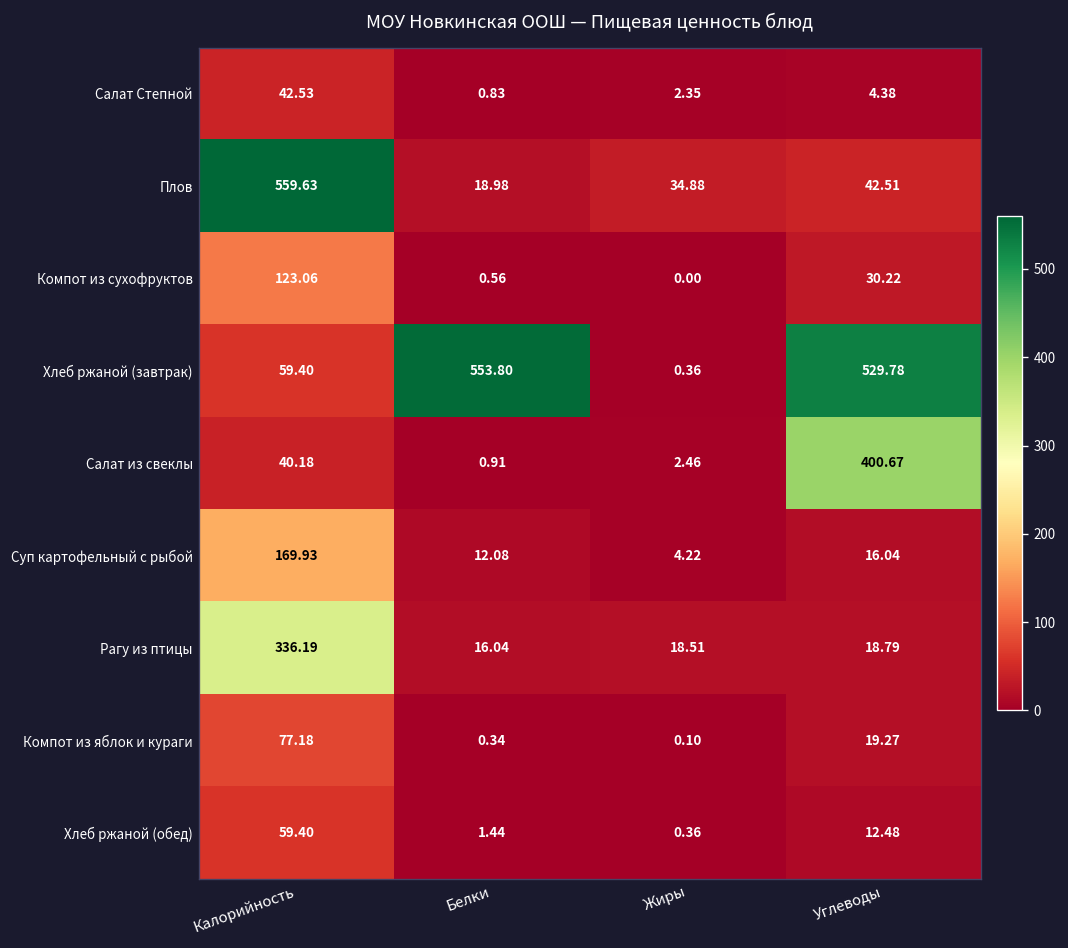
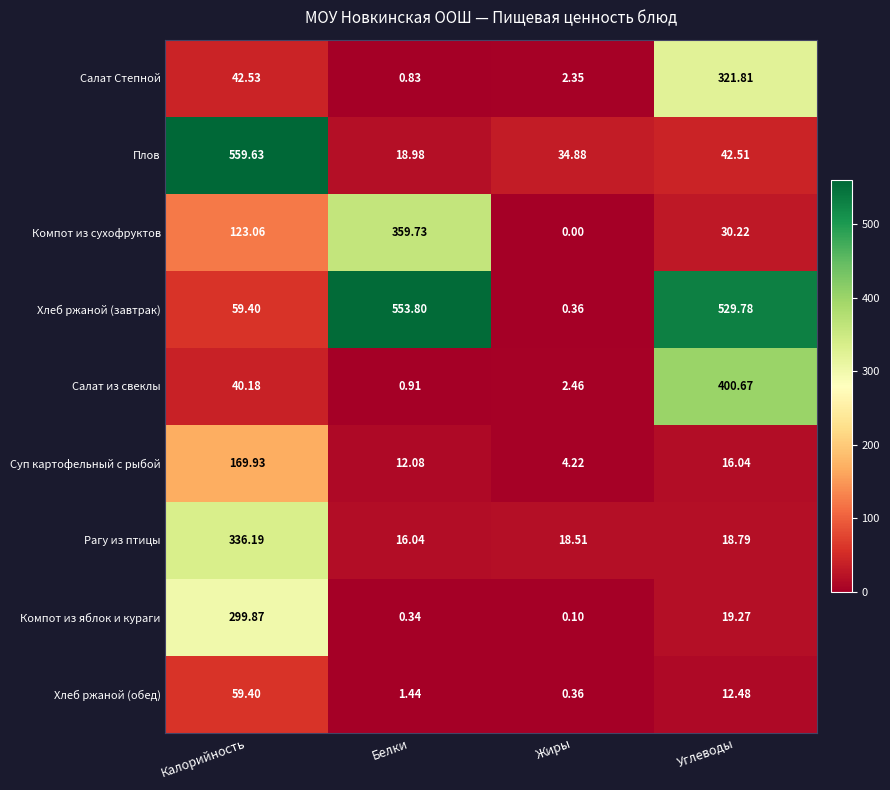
Салат Степной, Углеводы: 4.38 -> 321.81
Компот из сухофруктов, Белки: 0.56 -> 359.73
Компот из яблок и кураги, Калорийность: 77.18 -> 299.87
